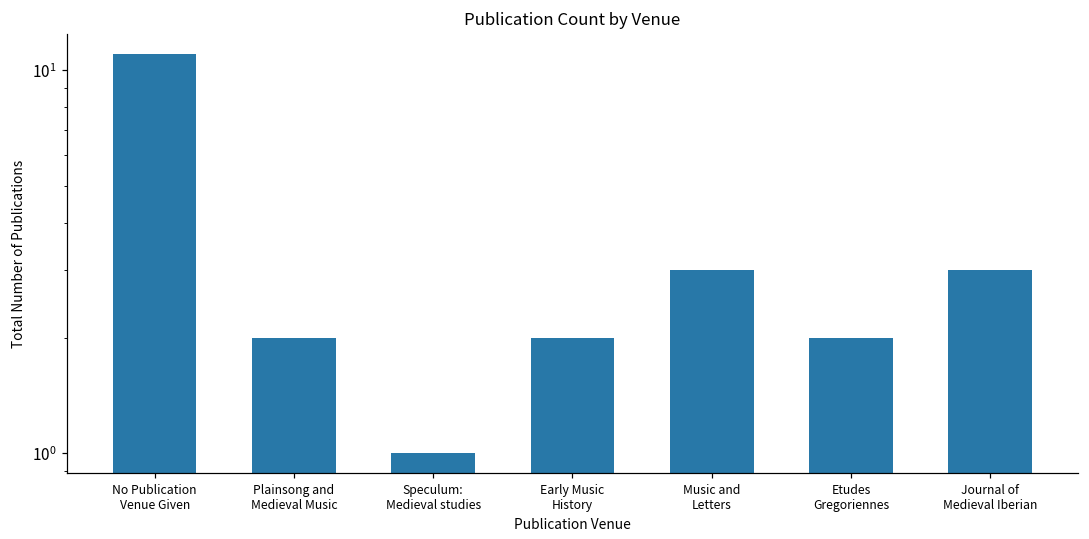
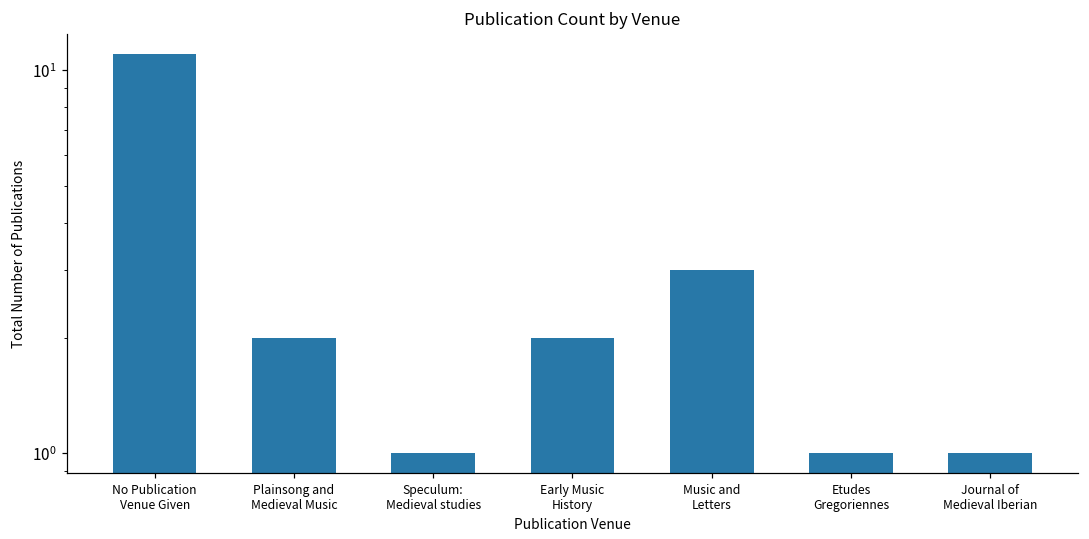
Etudes Gregoriennes: 2 -> 1
Journal of Medieval Iberian: 3 -> 1
